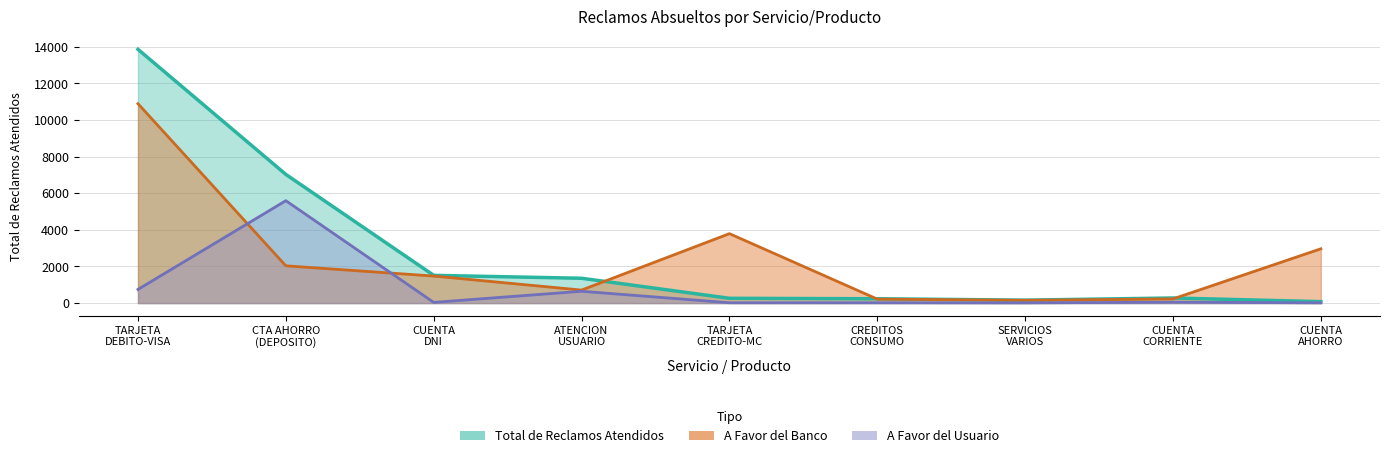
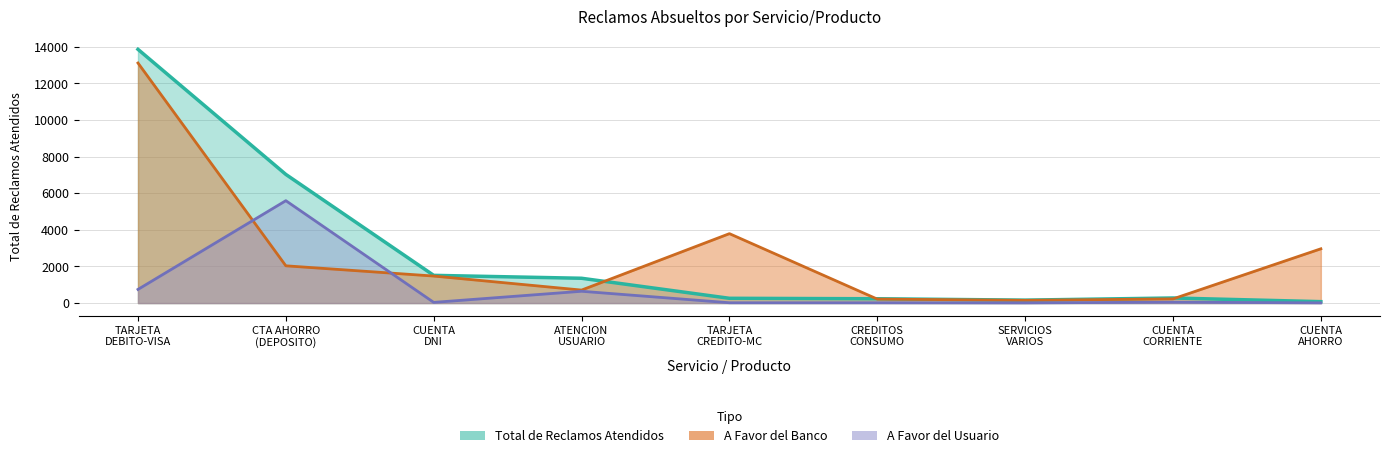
A Favor del Banco, TARJETA DEBITO-VISA: 10900 -> 13100
